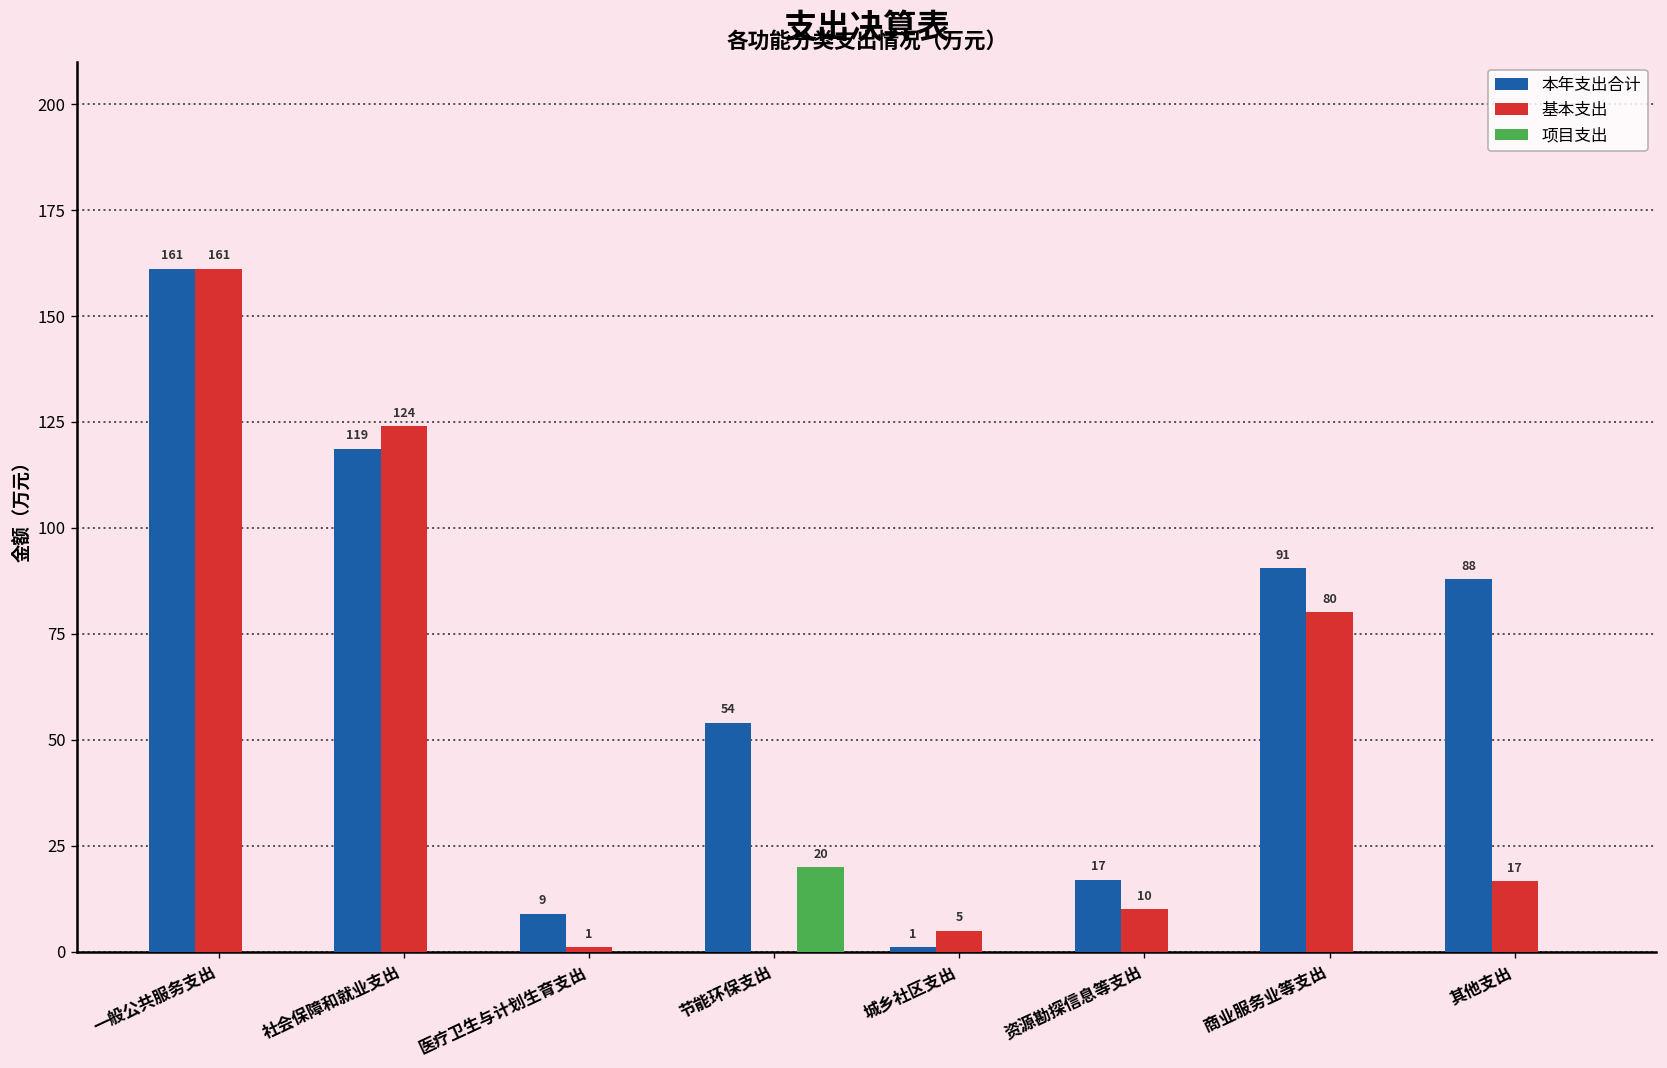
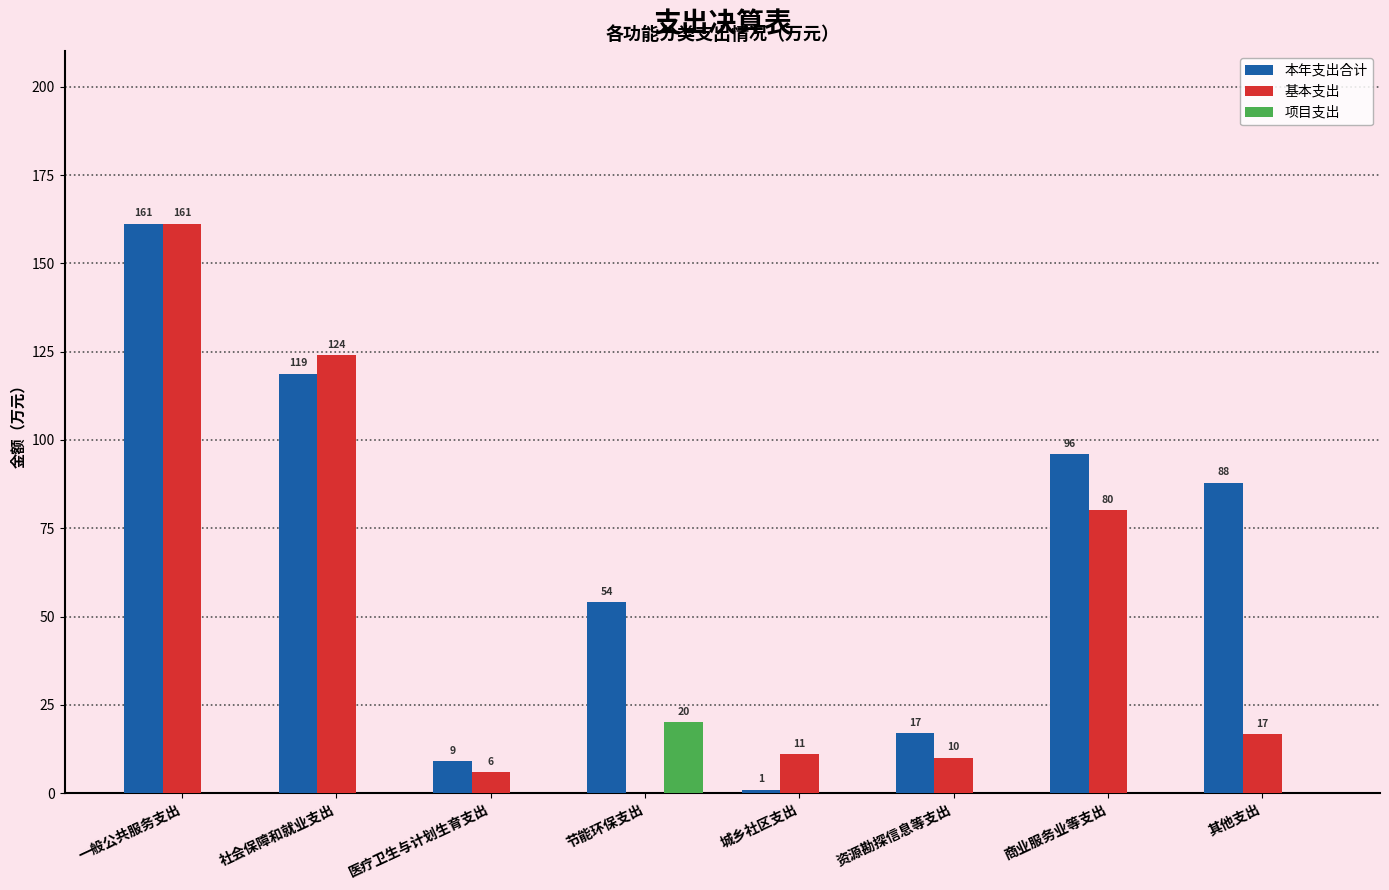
基本支出, 医疗卫生与计划生育支出: 1 -> 6
基本支出, 城乡社区支出: 5 -> 11
本年支出合计, 商业服务业等支出: 91 -> 96
